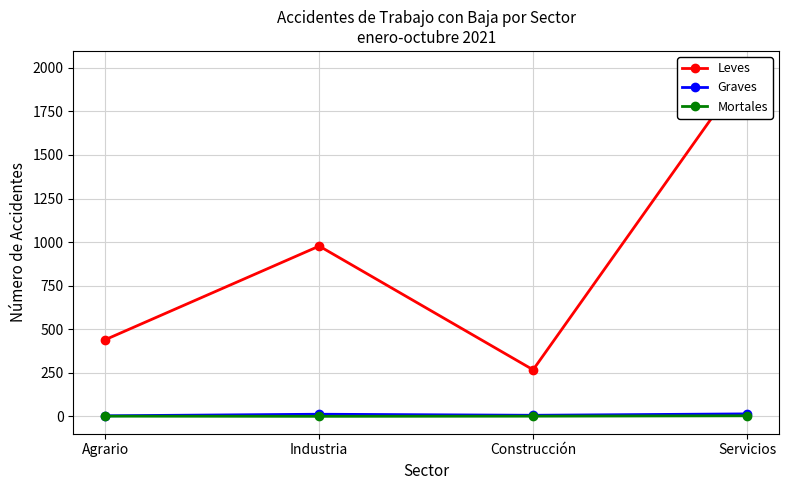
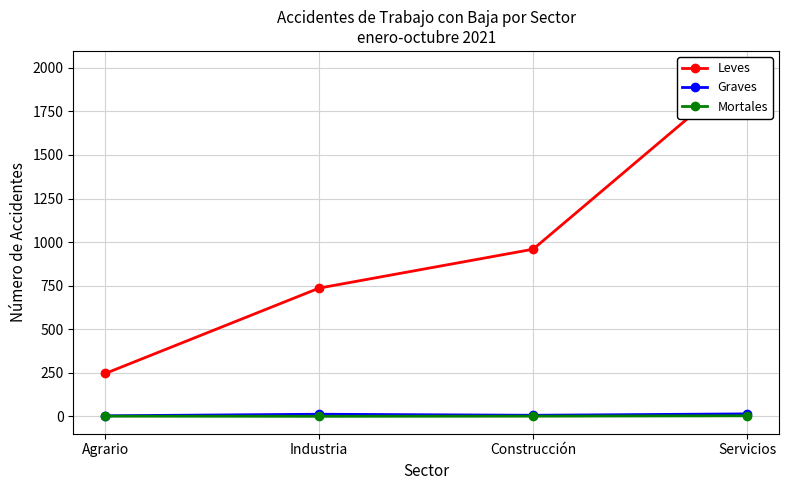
Leves, Agrario: 440 -> 250
Leves, Industria: 980 -> 740
Leves, Construcción: 270 -> 960
